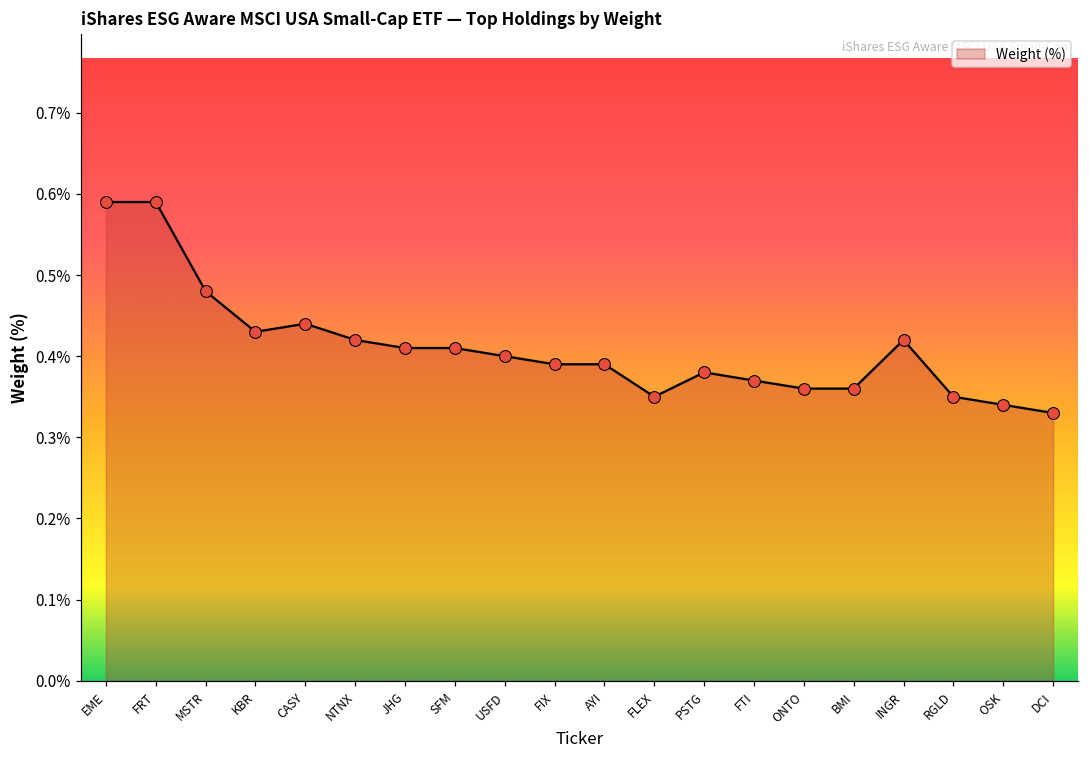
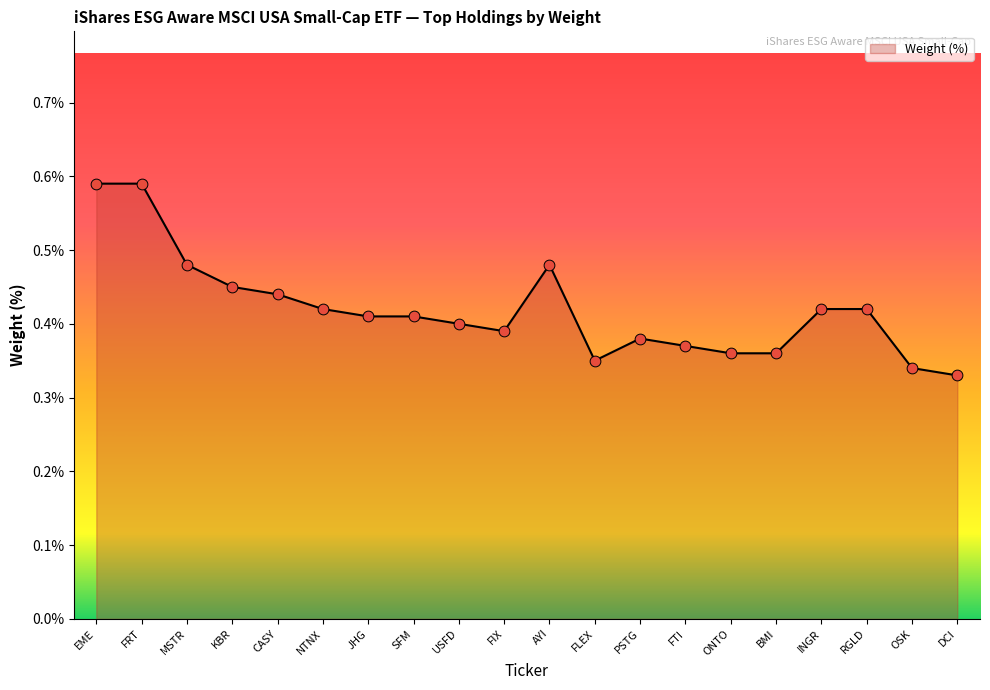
KBR: 0.43% -> 0.45%
AYI: 0.39% -> 0.48%
RGLD: 0.35% -> 0.42%
